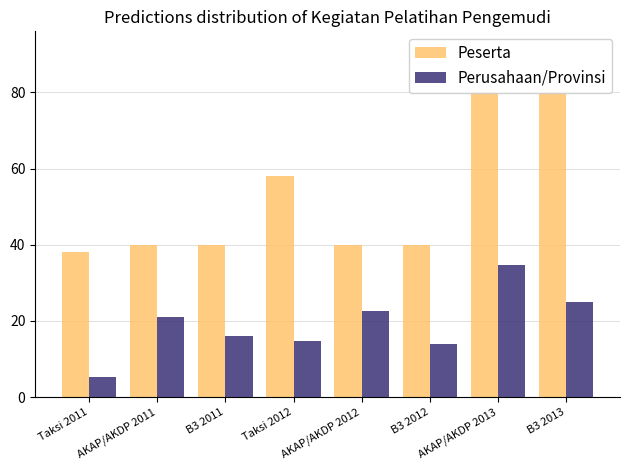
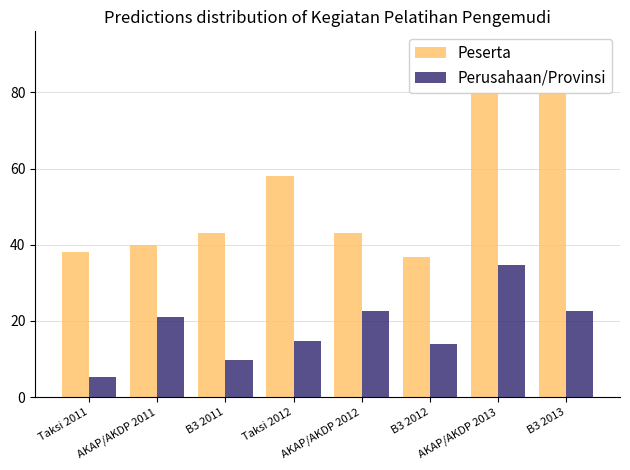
Peserta, B3 2011: 40 -> 43
Perusahaan/Provinsi, B3 2011: 16 -> 10
Peserta, AKAP/AKDP 2012: 40 -> 43
Peserta, B3 2012: 40 -> 37
Perusahaan/Provinsi, B3 2013: 25 -> 23
